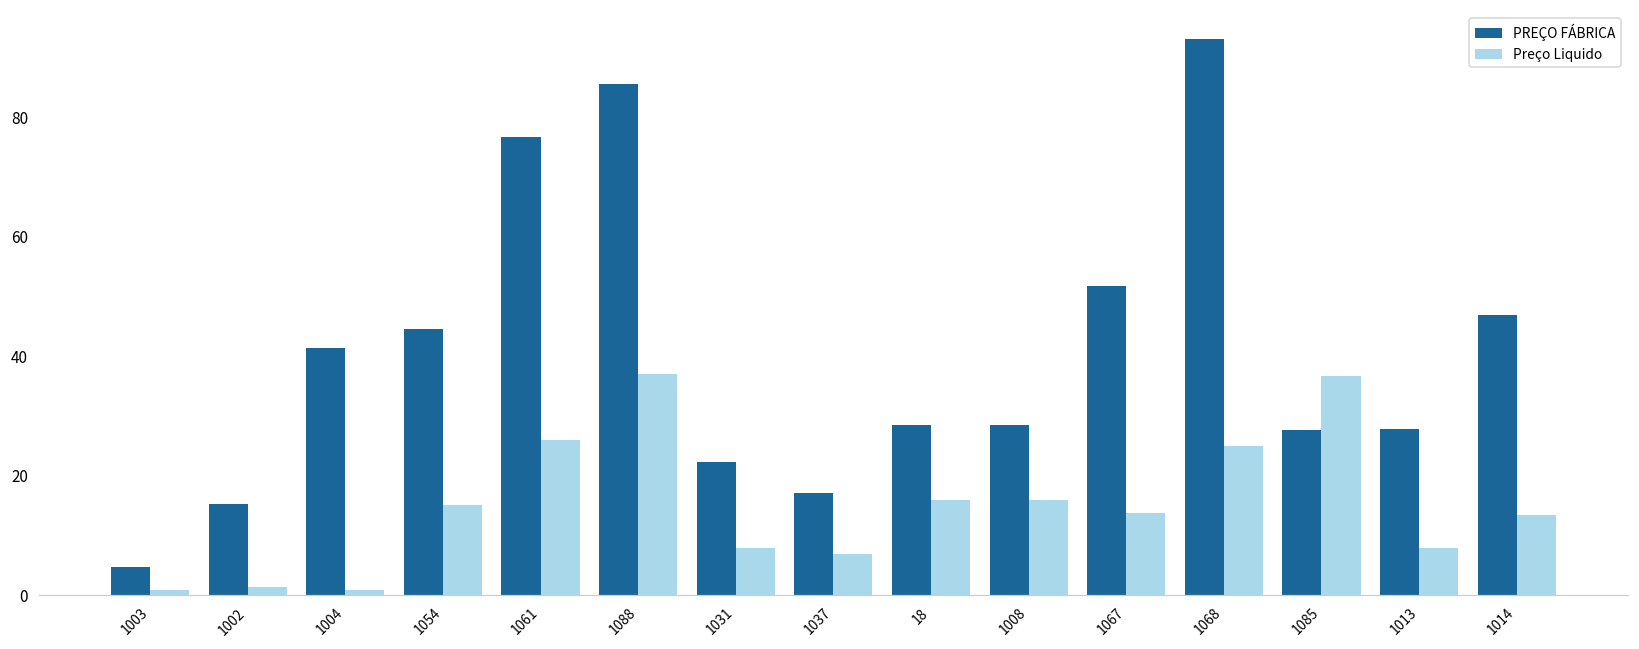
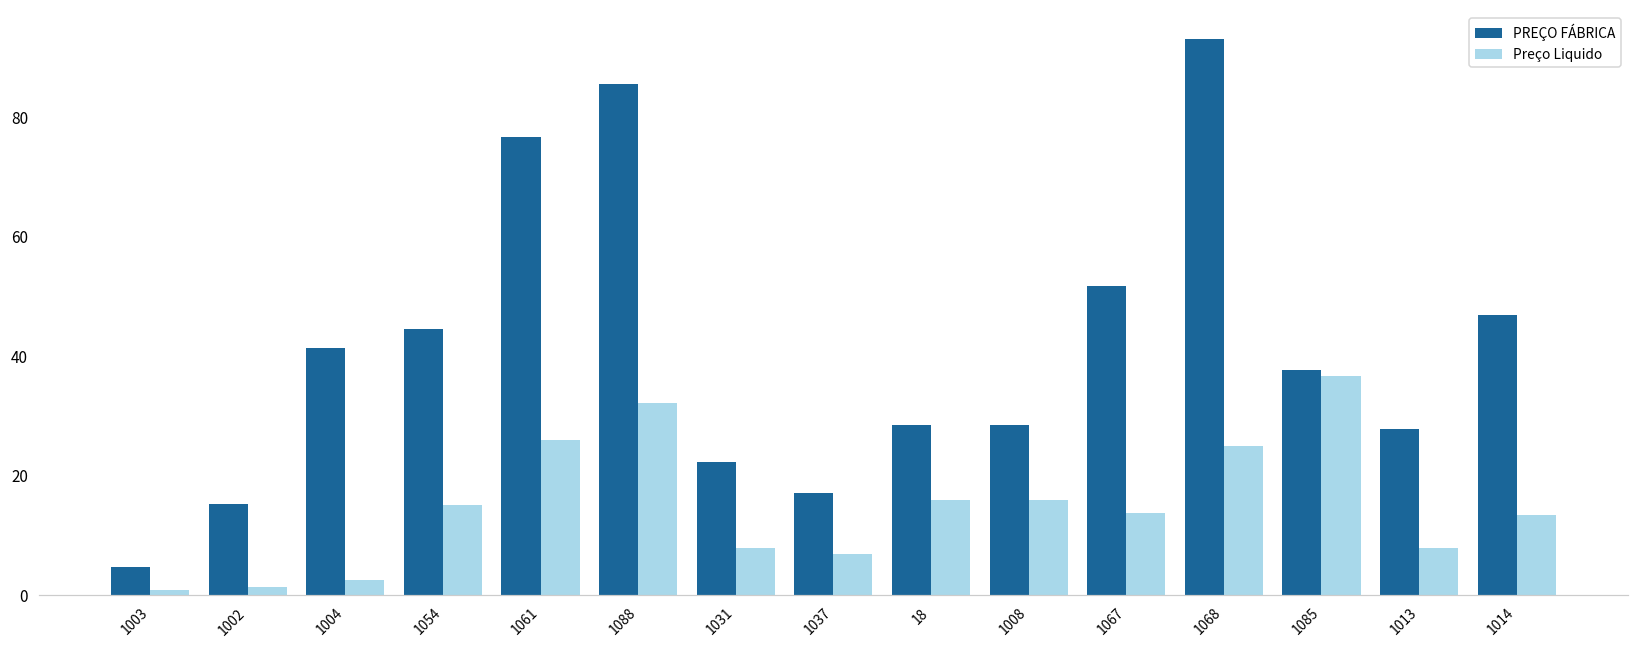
Preço Liquido, 1004: 1 -> 3
Preço Liquido, 1088: 37 -> 32
PREÇO FÁBRICA, 1085: 28 -> 38
